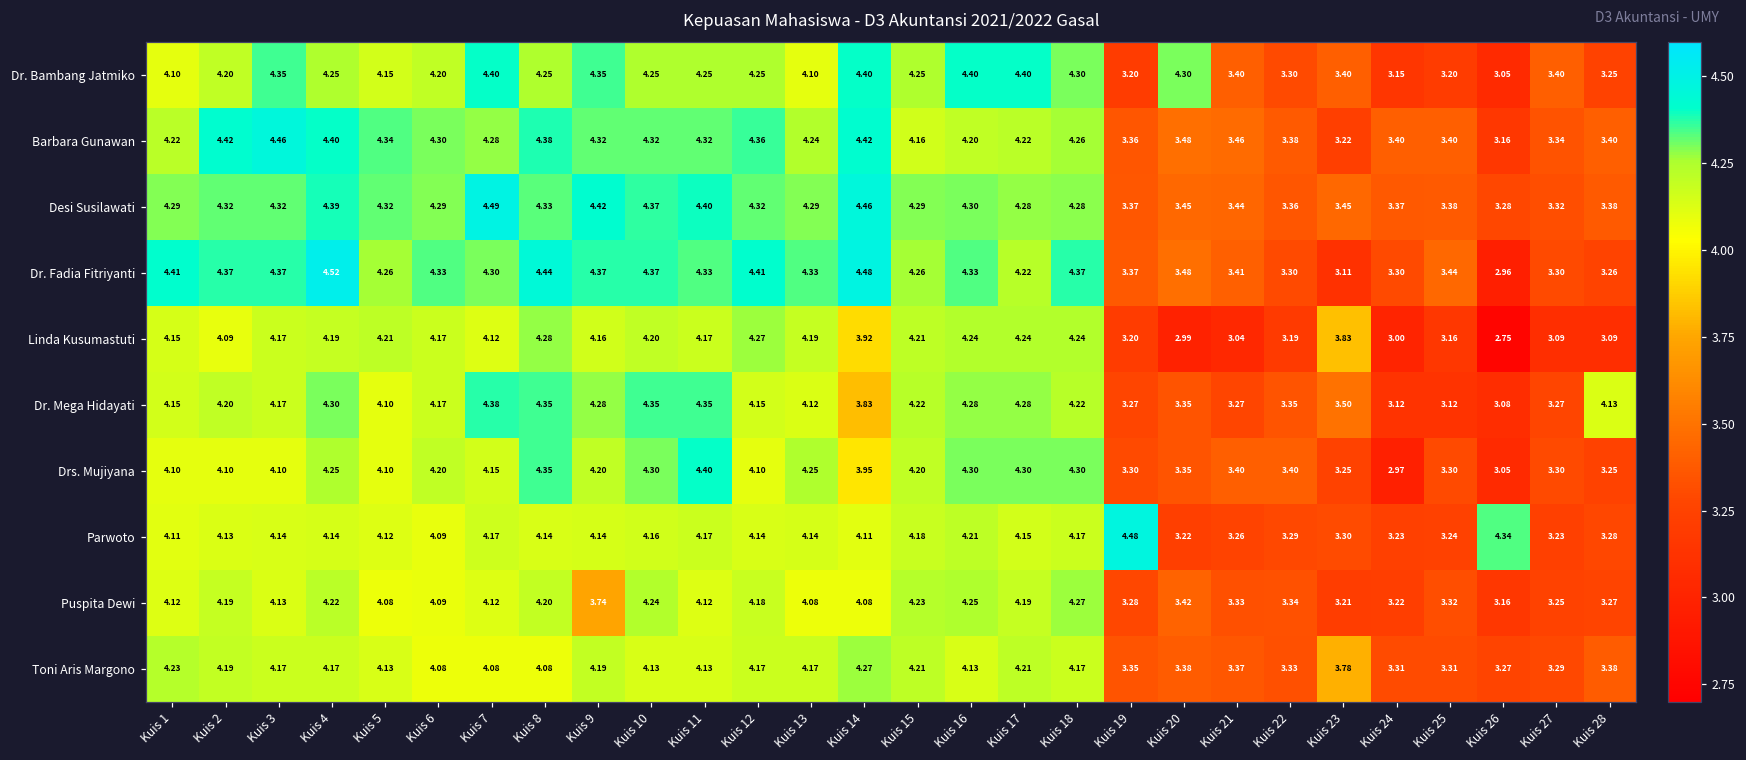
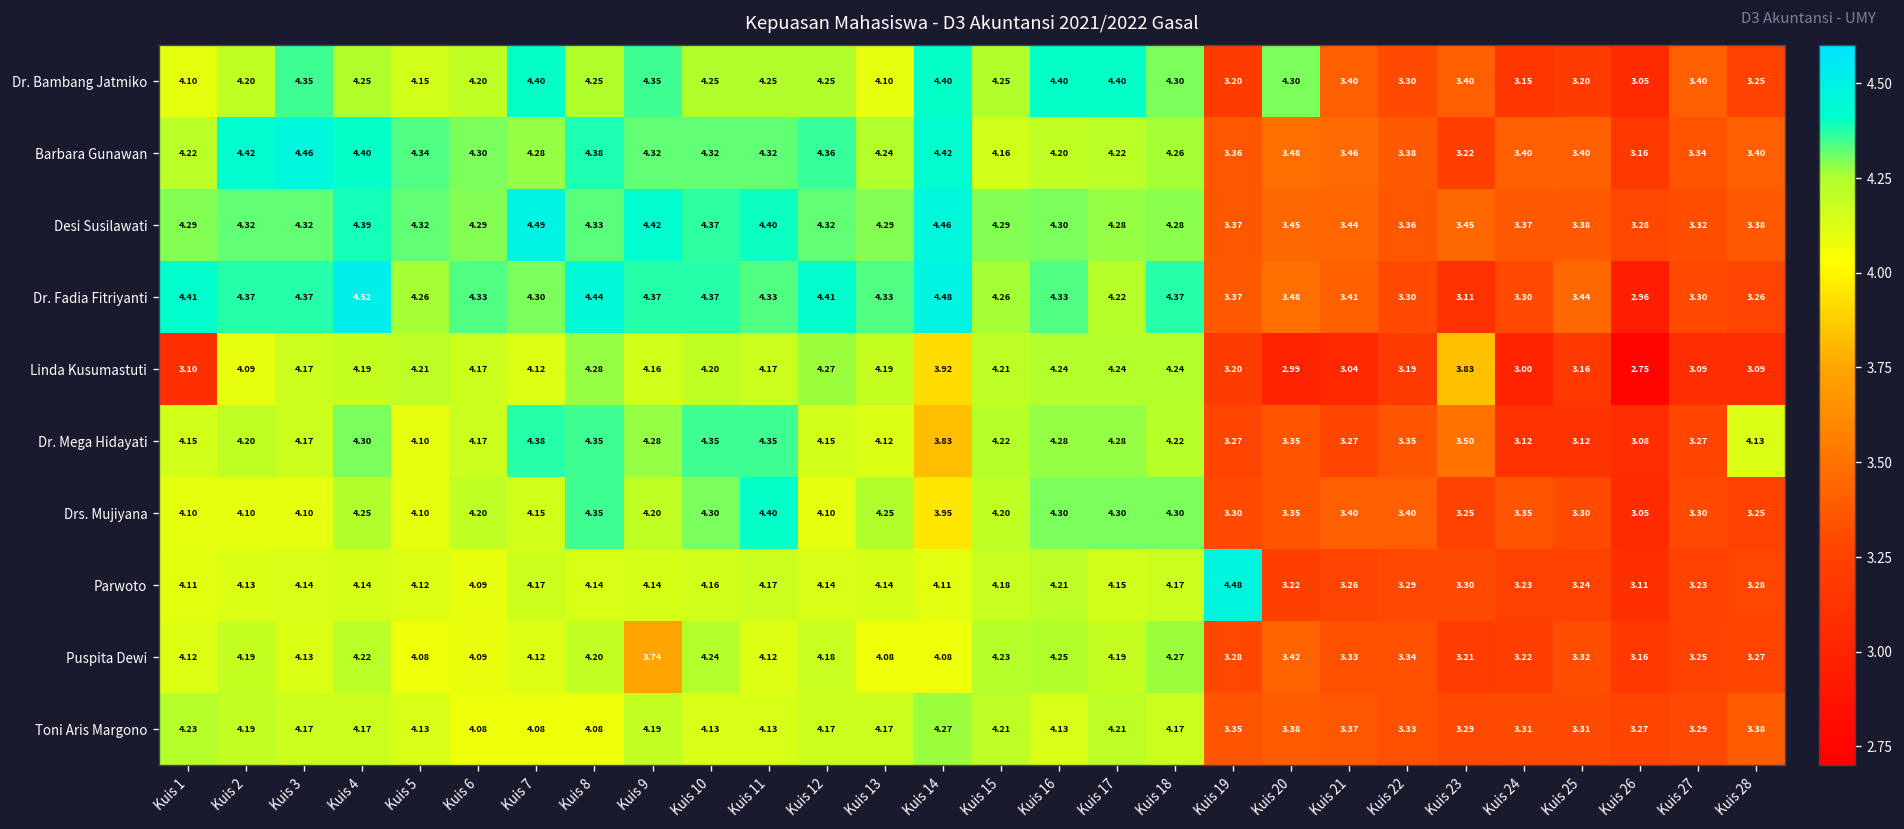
Linda Kusumastuti, Kuis 1: 4.15 -> 3.10
Drs. Mujiyana, Kuis 24: 2.97 -> 3.35
Parwoto, Kuis 26: 4.34 -> 3.11
Toni Aris Margono, Kuis 23: 3.78 -> 3.29
